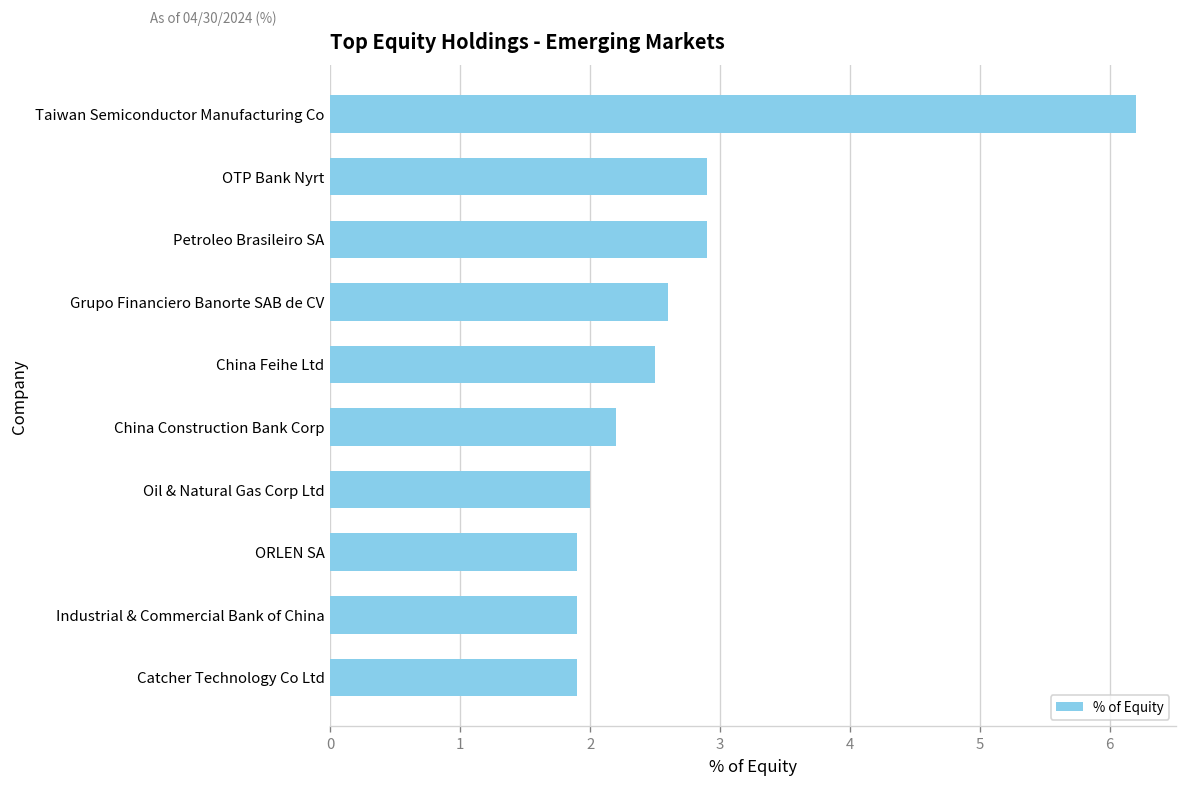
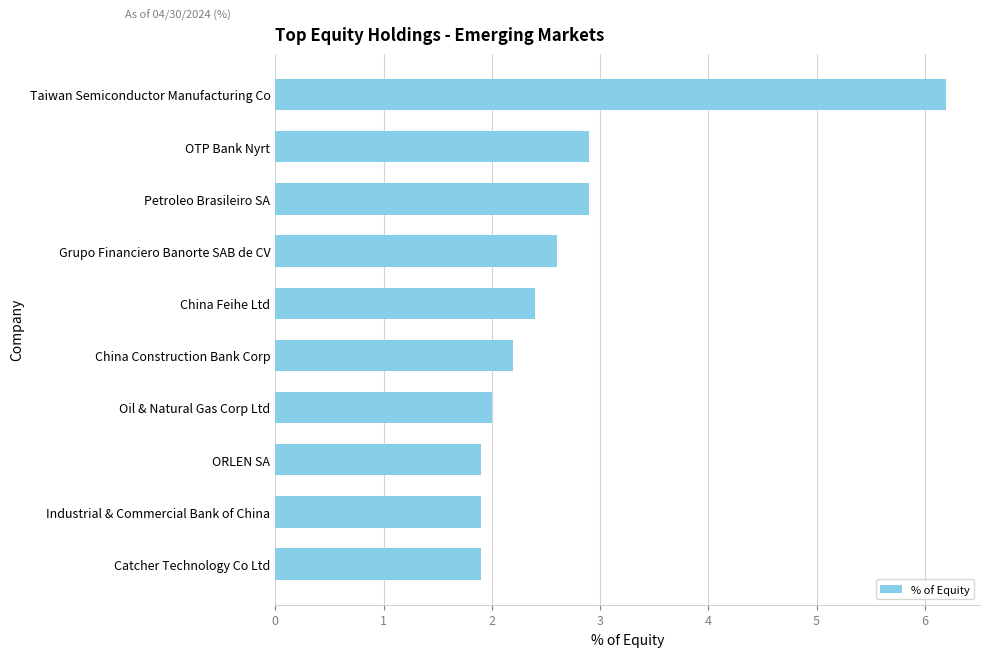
China Feihe Ltd: 2.5 -> 2.4
